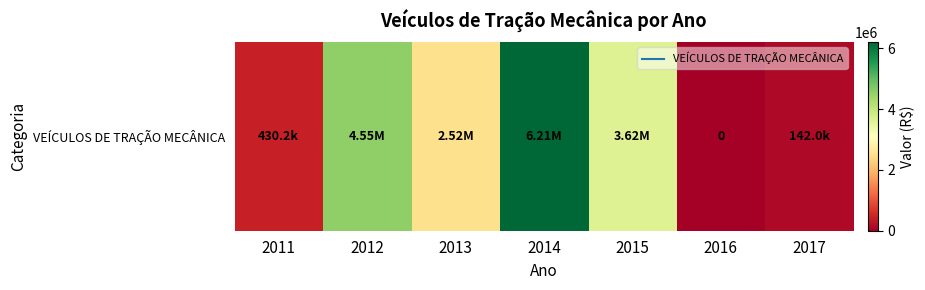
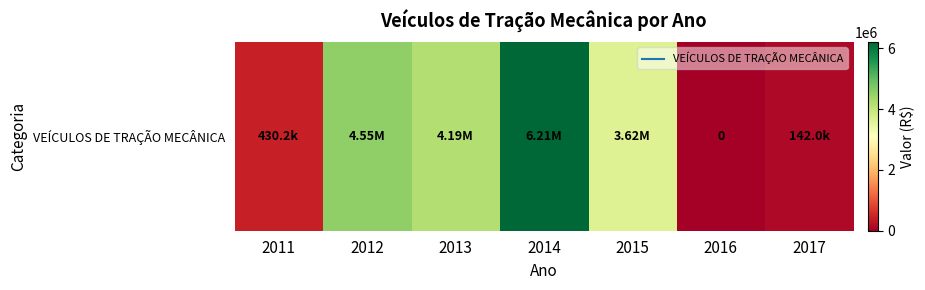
VEÍCULOS DE TRAÇÃO MECÂNICA, 2013: 2.52M -> 4.19M
